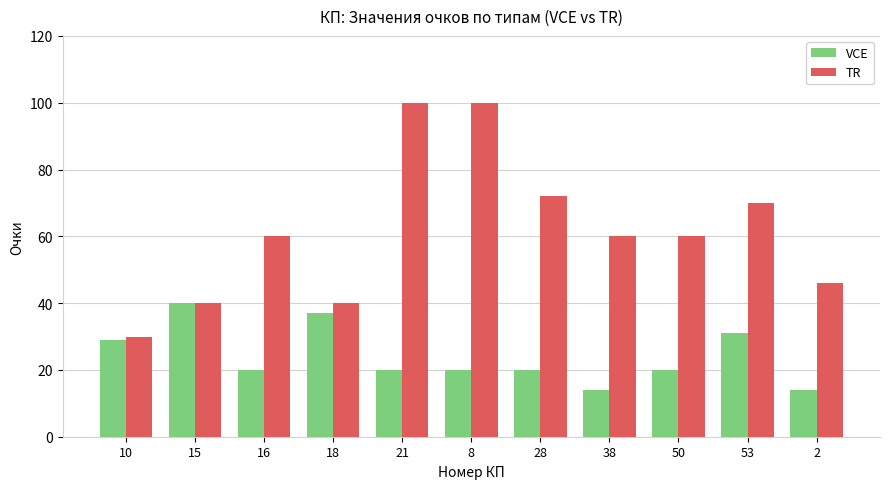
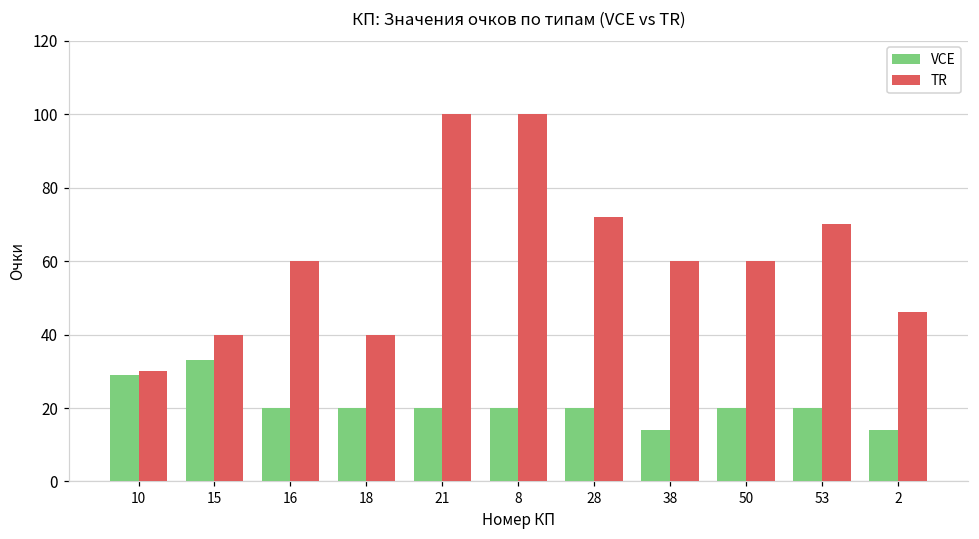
VCE, 15: 40 -> 33
VCE, 18: 37 -> 20
VCE, 53: 31 -> 20
